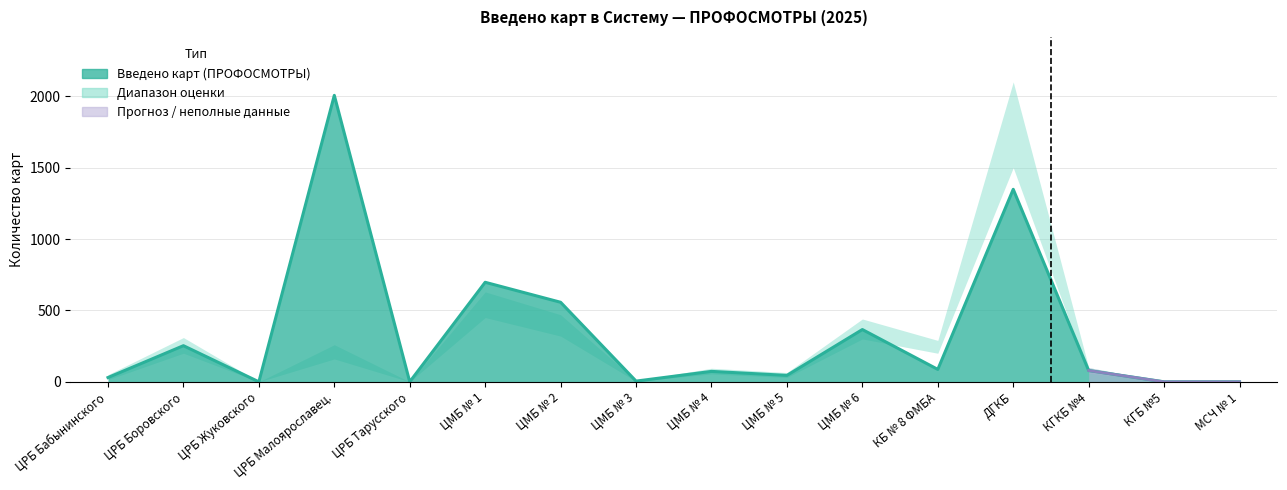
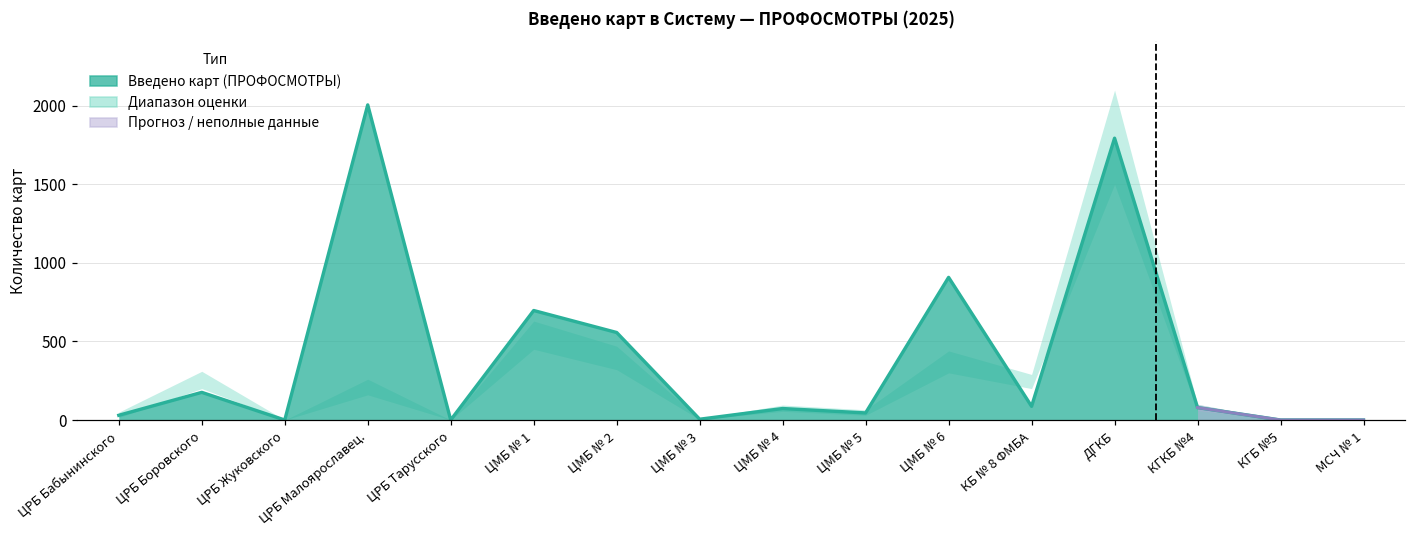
Введено карт (ПРОФОСМОТРЫ), ЦРБ Боровского: 250 -> 180
Введено карт (ПРОФОСМОТРЫ), ЦМБ № 6: 370 -> 910
Введено карт (ПРОФОСМОТРЫ), ДГКБ: 1350 -> 1790
